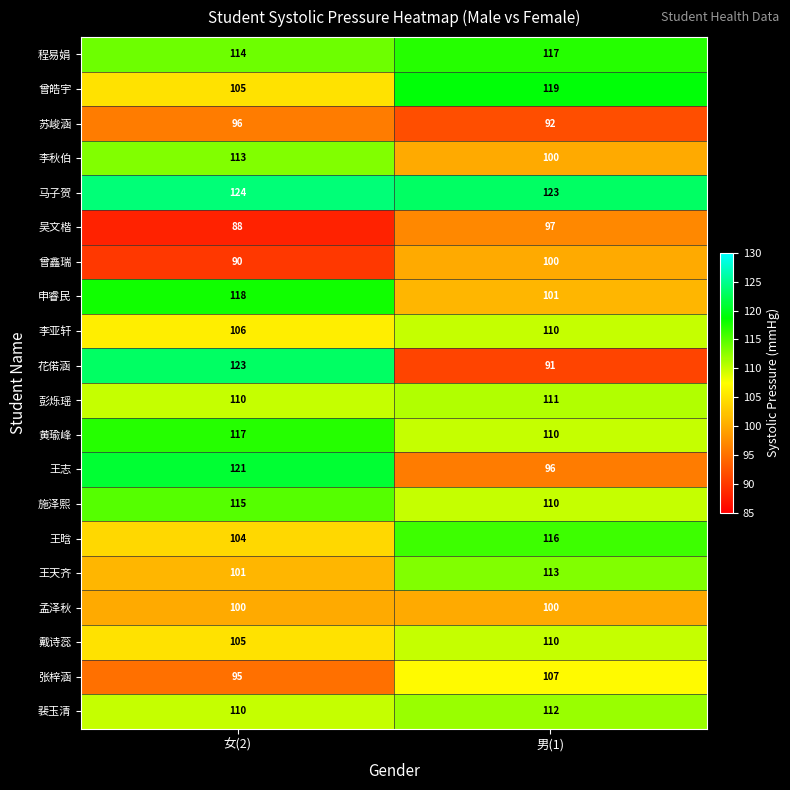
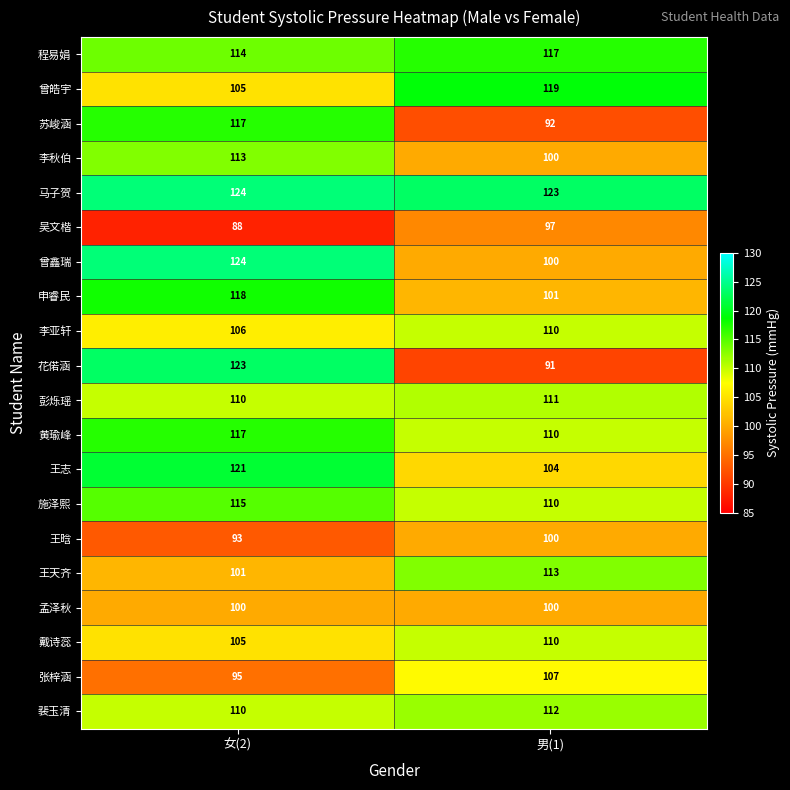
苏峻涵, 女(2): 96 -> 117
曾鑫瑞, 女(2): 90 -> 124
王志, 男(1): 96 -> 104
王晗, 女(2): 104 -> 93
王晗, 男(1): 116 -> 100
